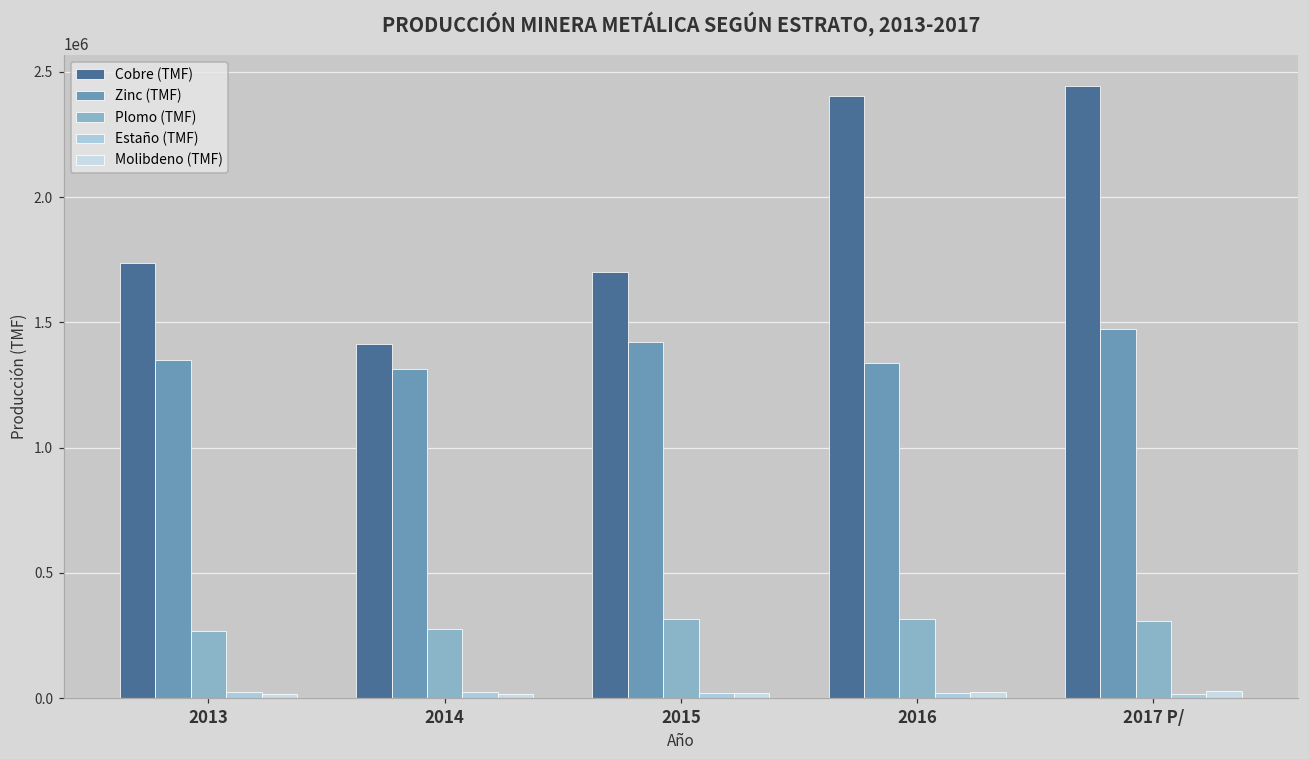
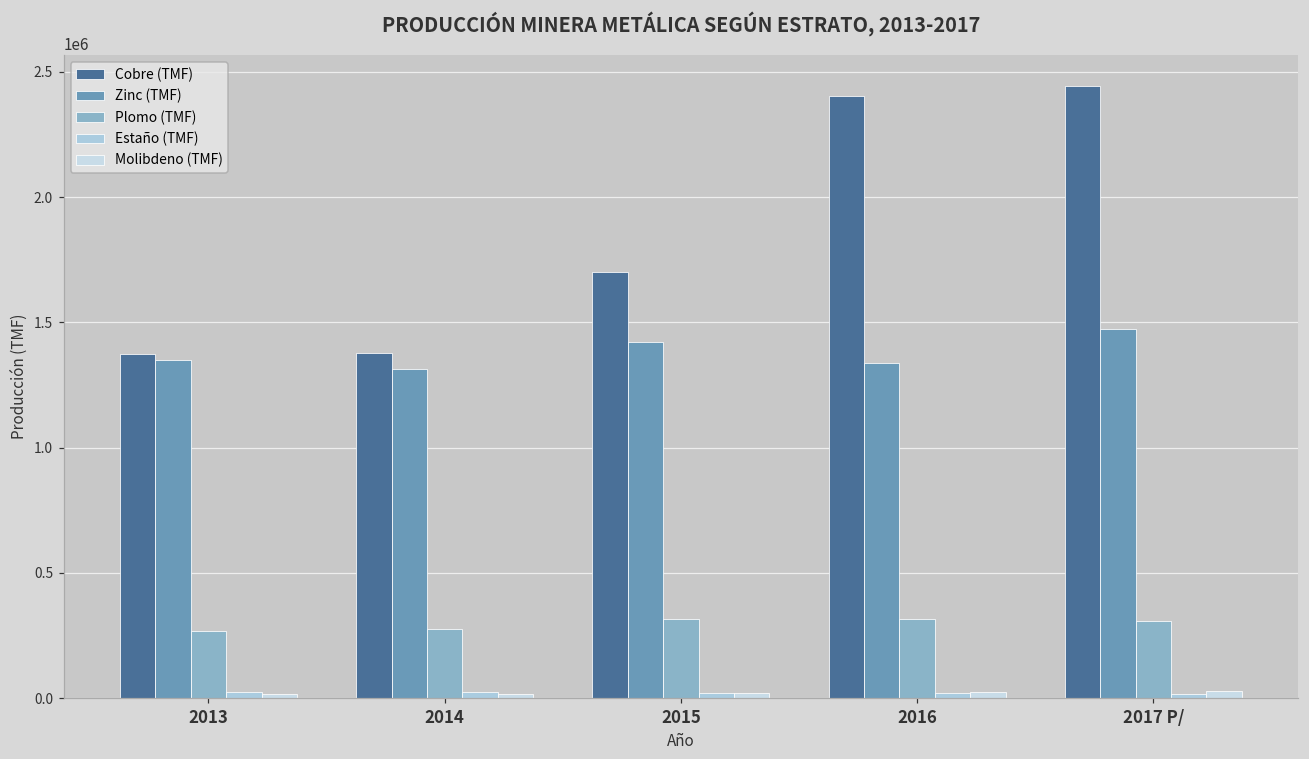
Cobre (TMF), 2013: 1740000 -> 1380000
Cobre (TMF), 2014: 1420000 -> 1380000
